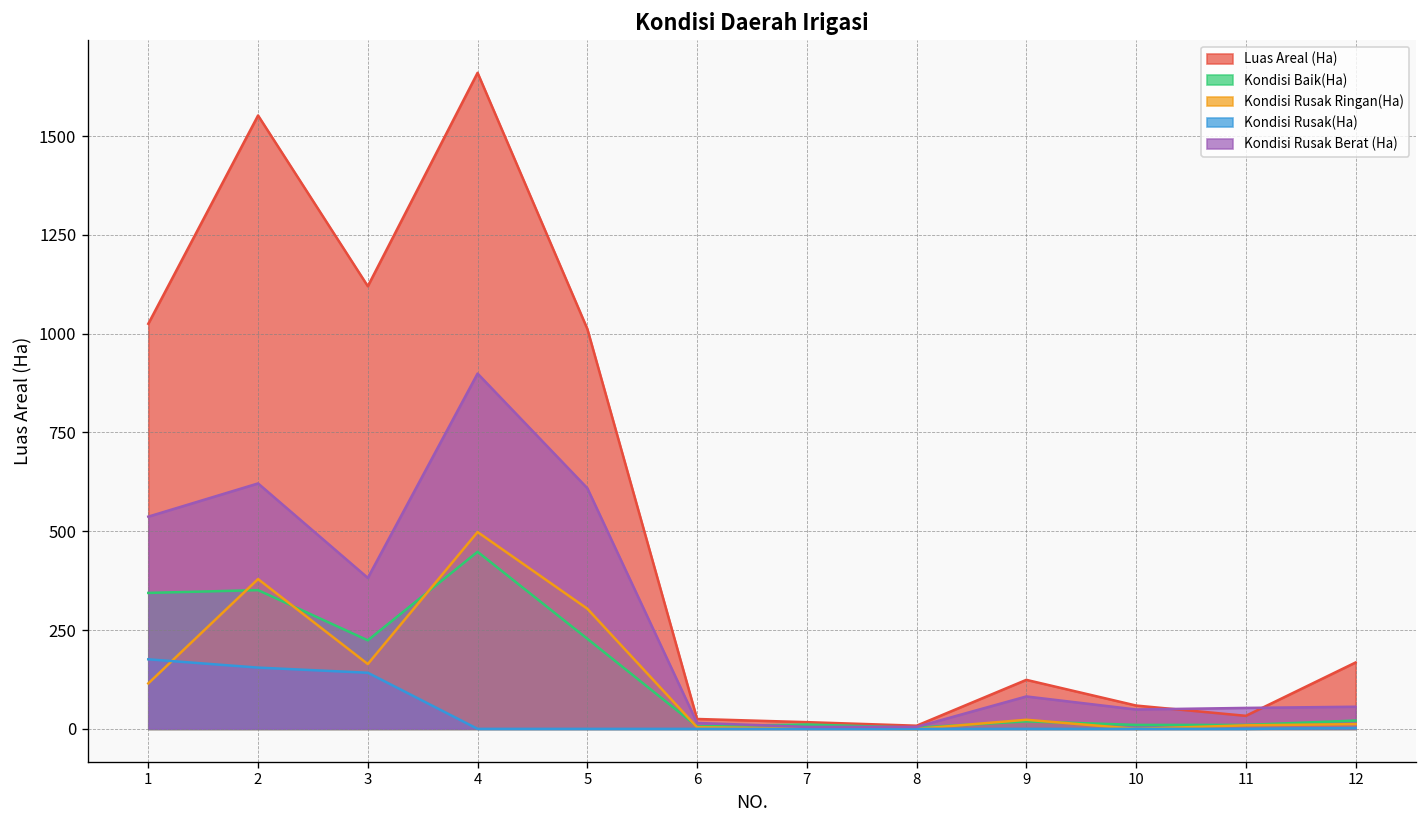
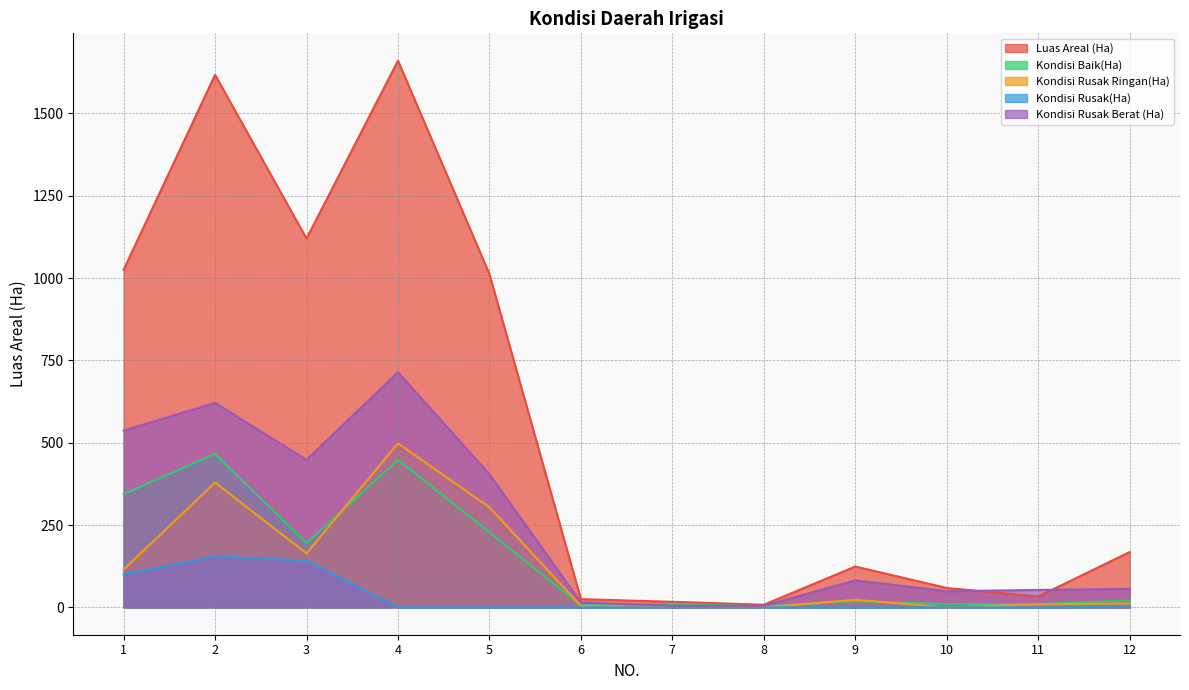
Kondisi Rusak(Ha), 1: 180 -> 100
Luas Areal (Ha), 2: 1550 -> 1620
Kondisi Baik(Ha), 2: 350 -> 470
Kondisi Baik(Ha), 3: 220 -> 200
Kondisi Rusak Berat (Ha), 3: 380 -> 450
Kondisi Rusak Berat (Ha), 4: 900 -> 710
Kondisi Rusak Berat (Ha), 5: 610 -> 400
